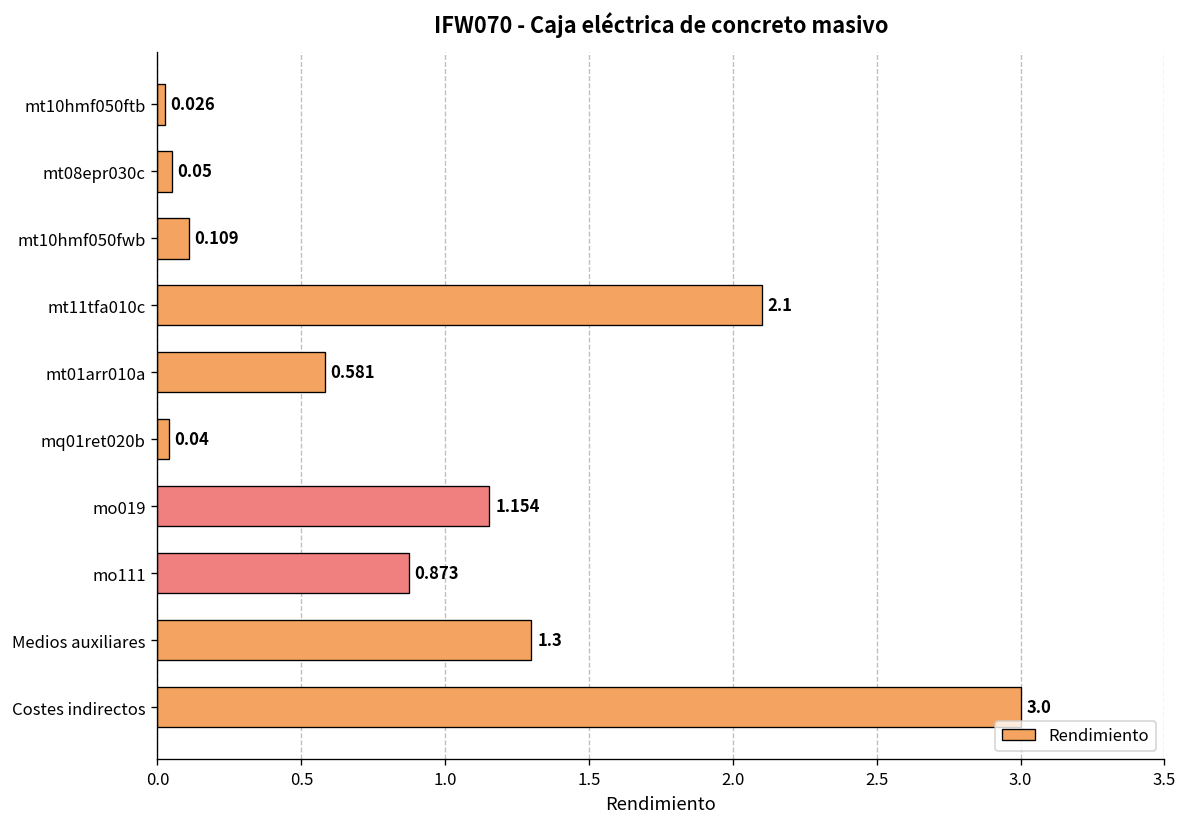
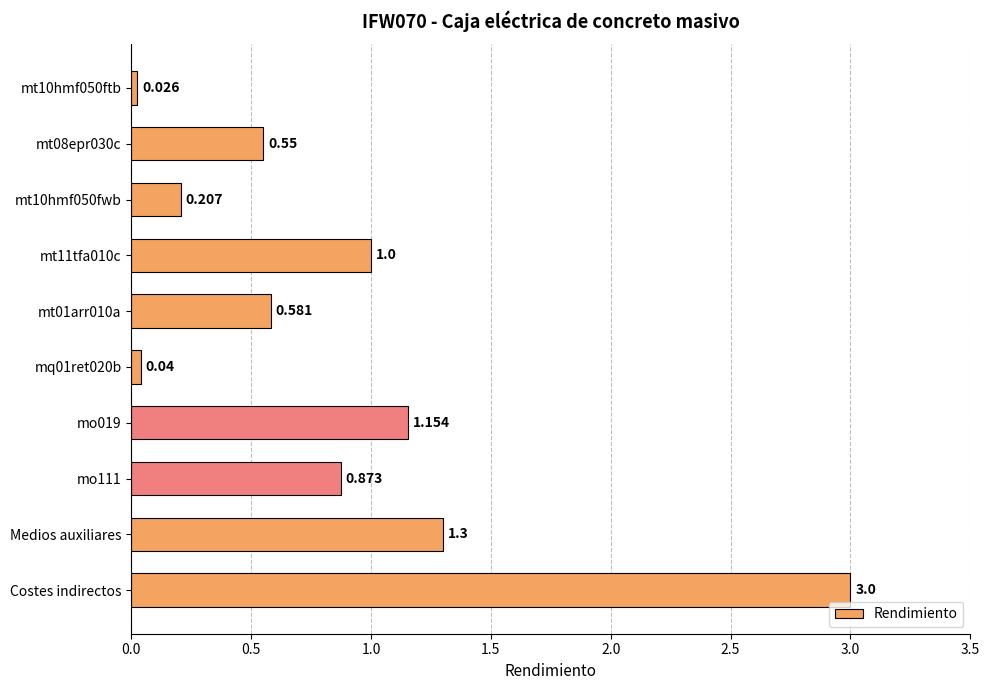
mt08epr030c: 0.05 -> 0.55
mt10hmf050fwb: 0.109 -> 0.207
mt11tfa010c: 2.1 -> 1.0
